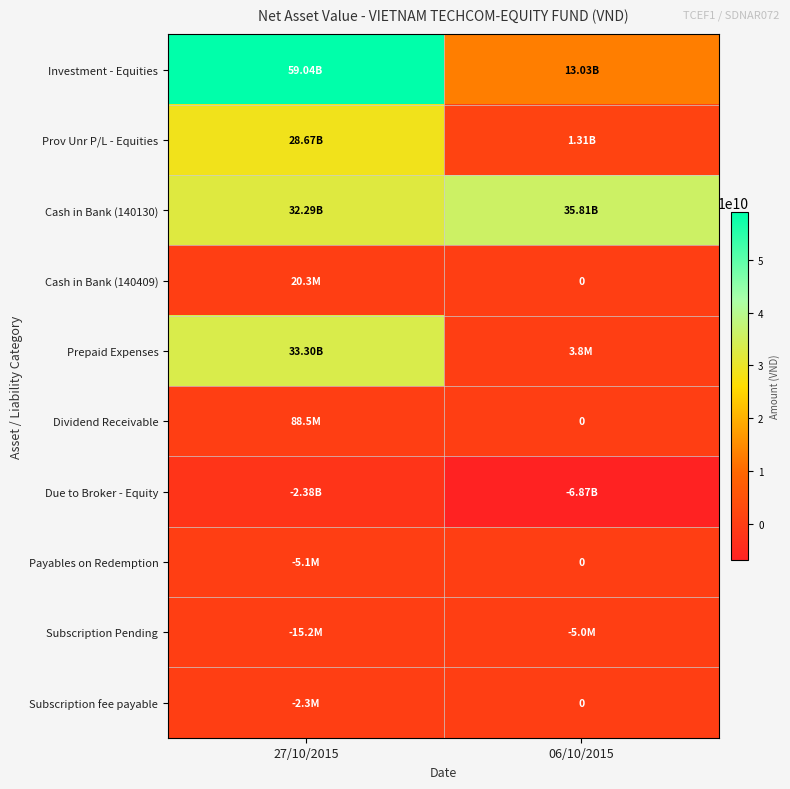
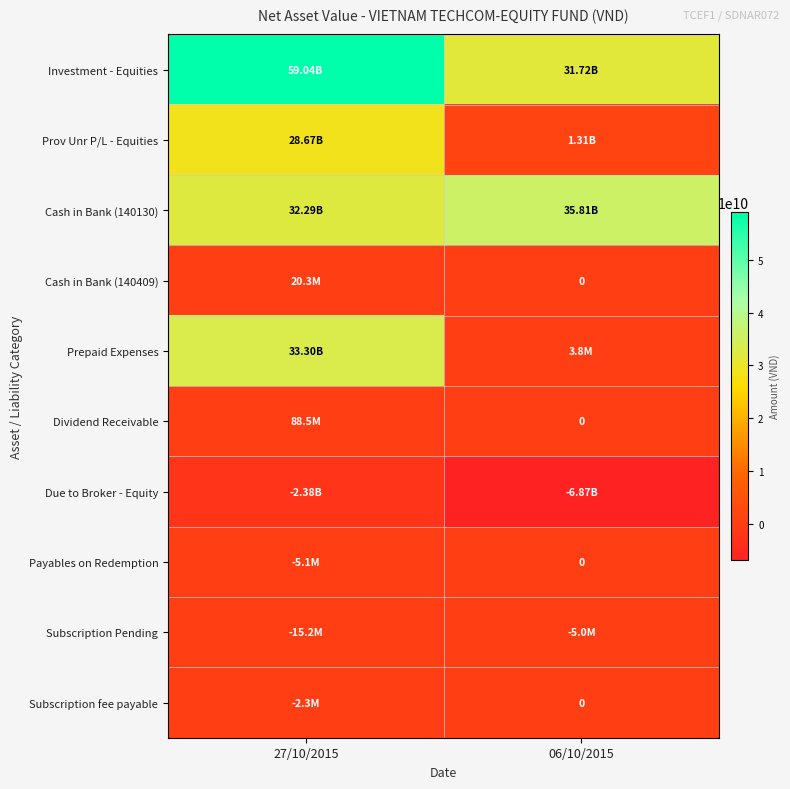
Investment - Equities, 06/10/2015: 13.03B -> 31.72B
